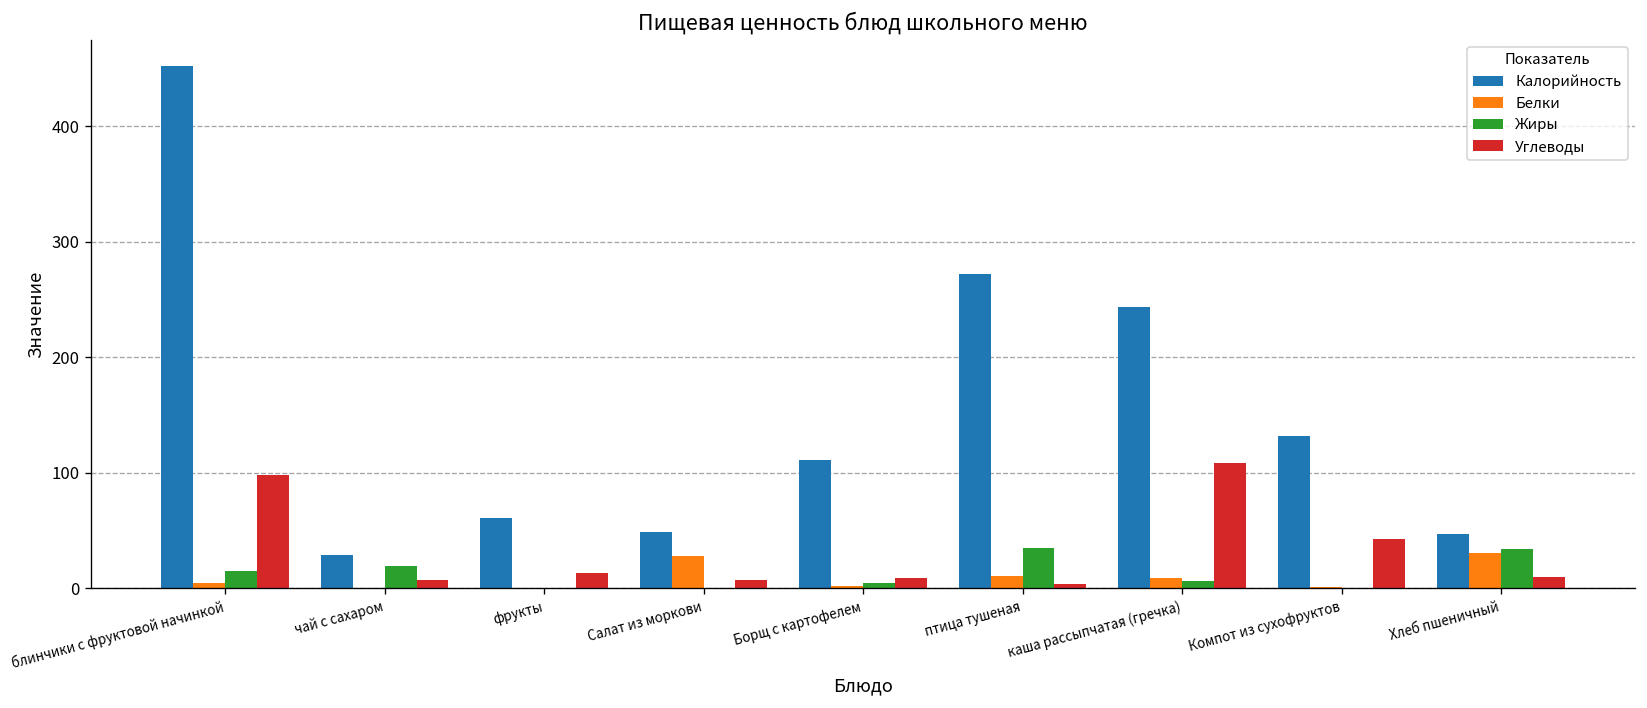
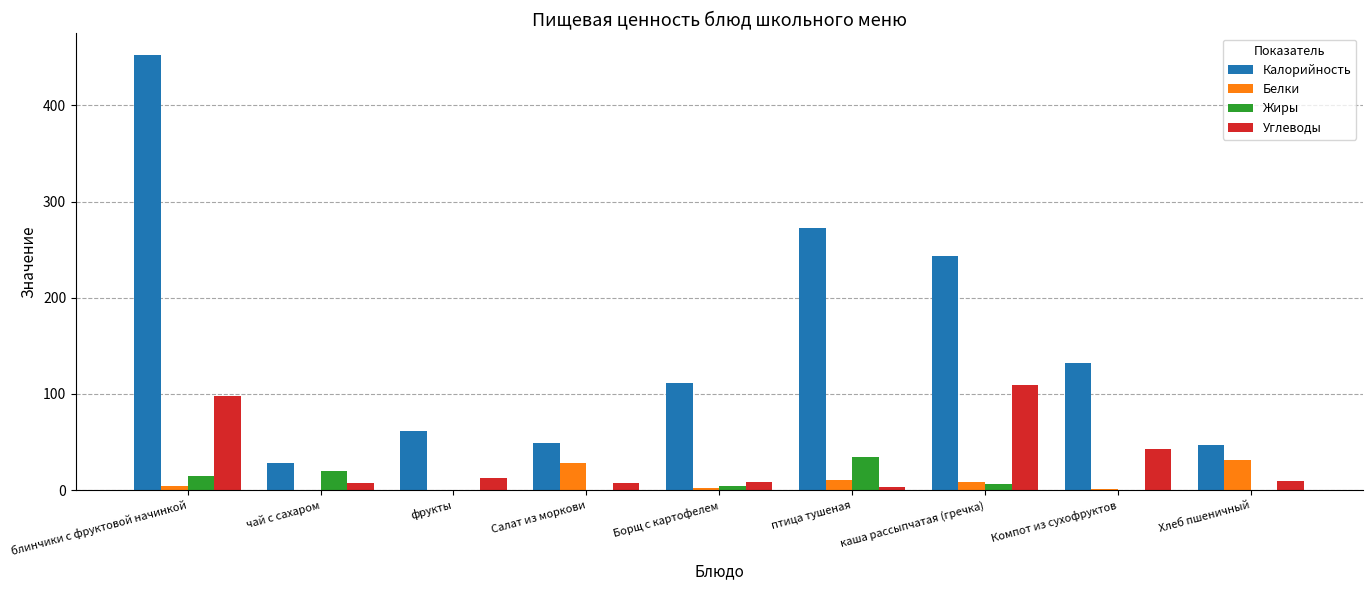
Жиры, Хлеб пшеничный: 30 -> 0
